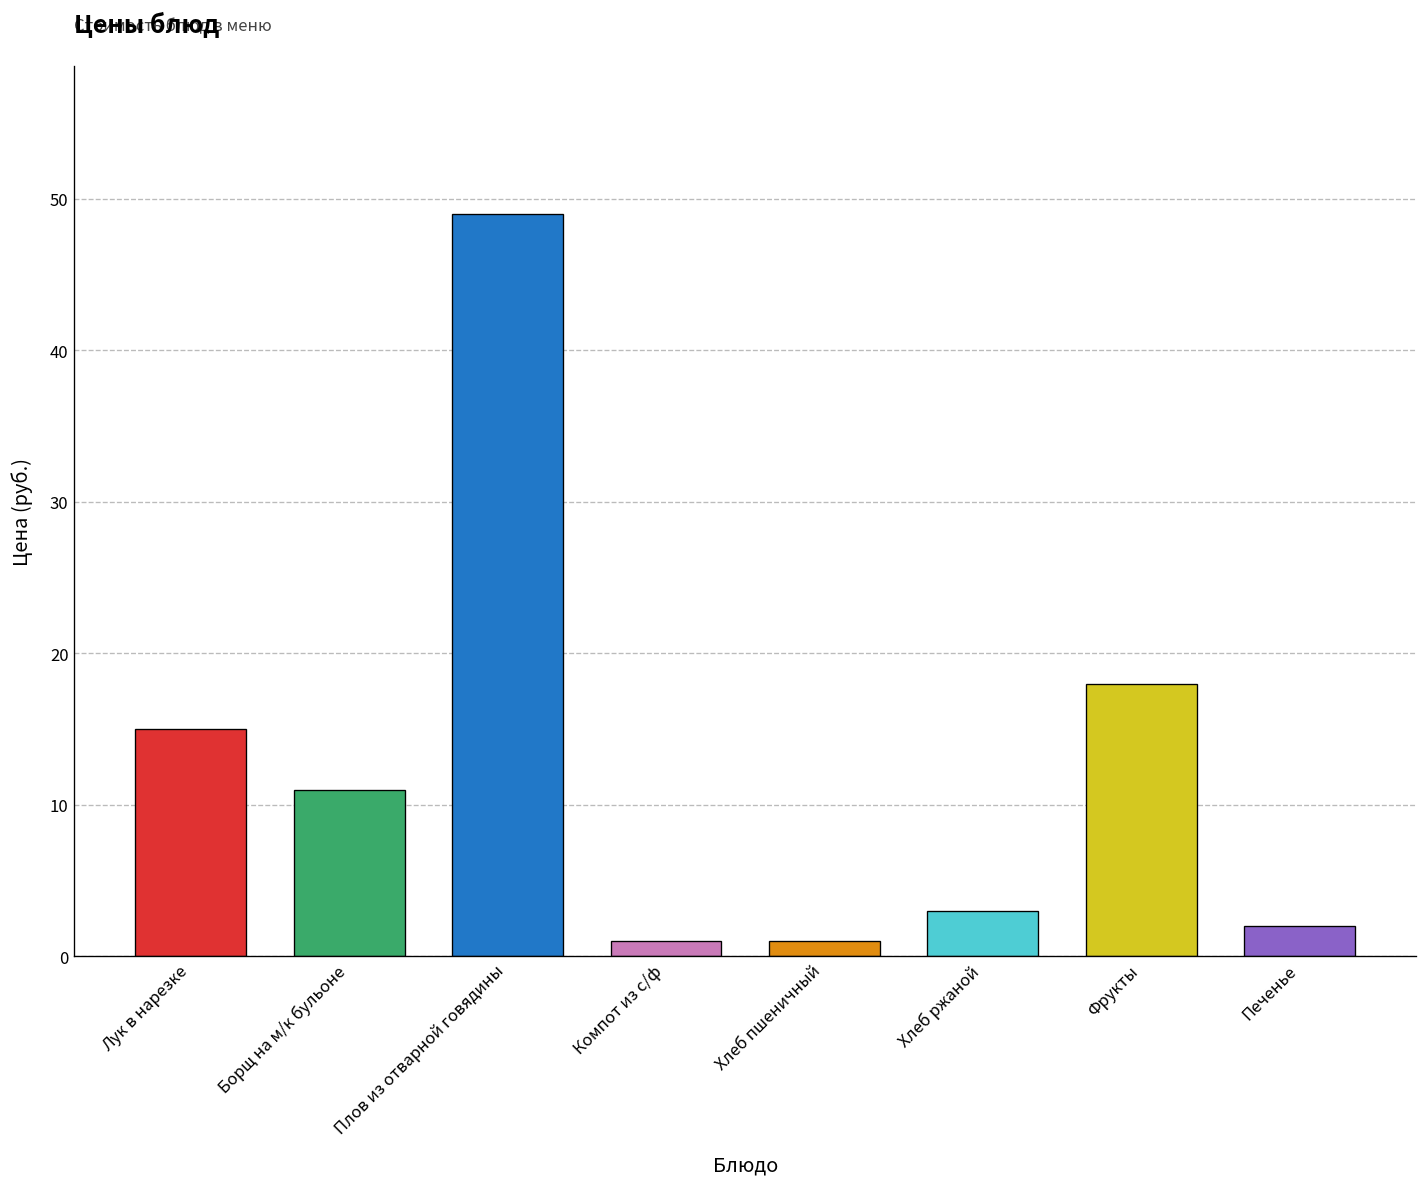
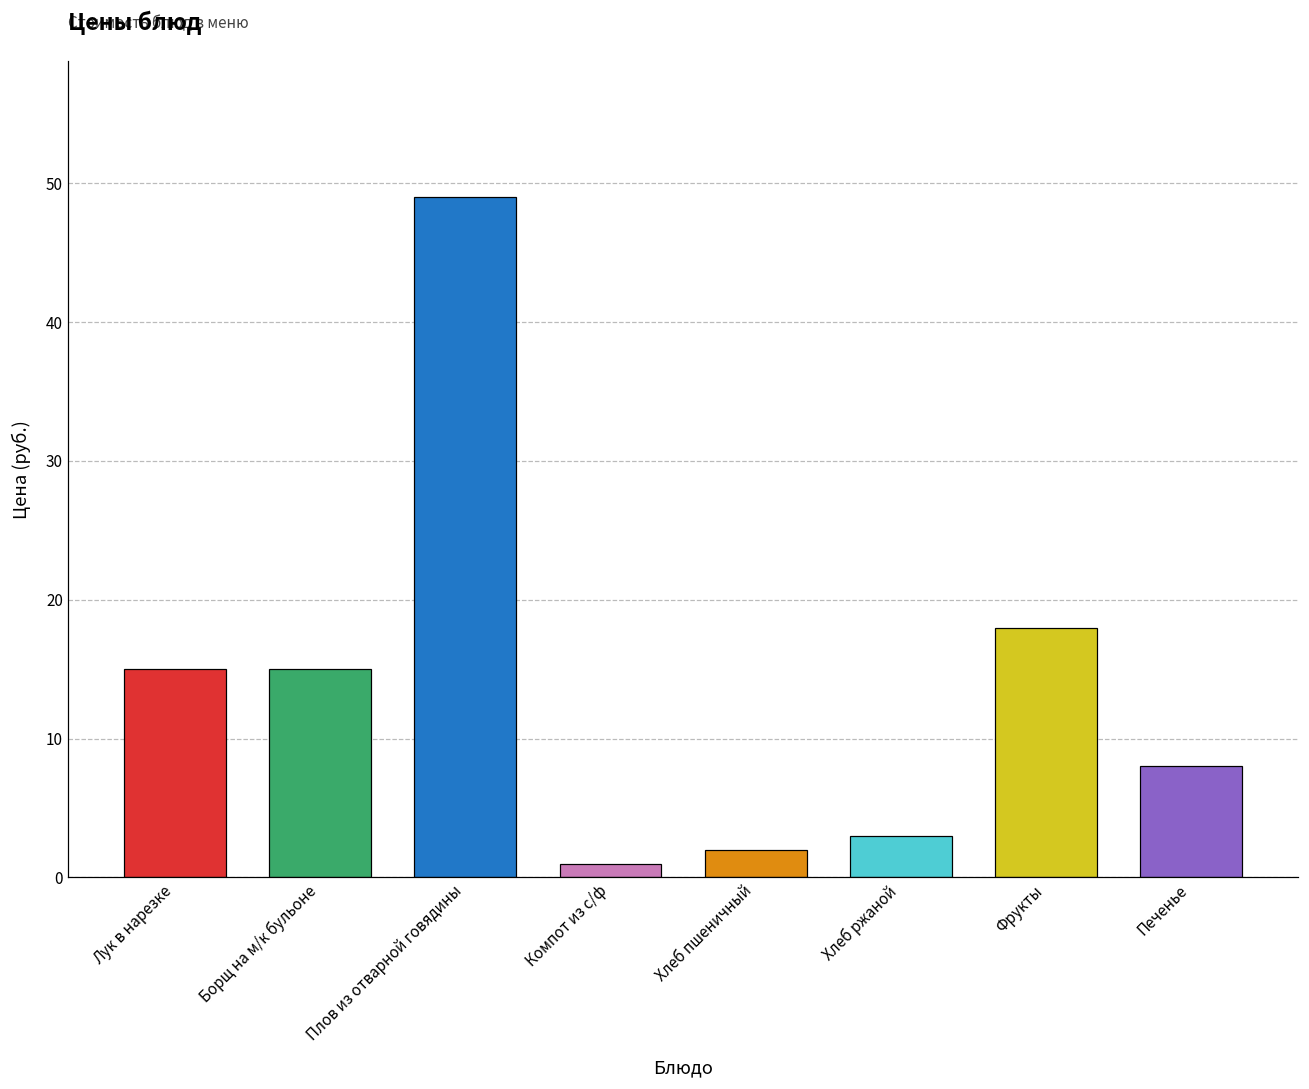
Борщ на м/к бульоне: 11 -> 15
Хлеб пшеничный: 1 -> 2
Печенье: 2 -> 8
